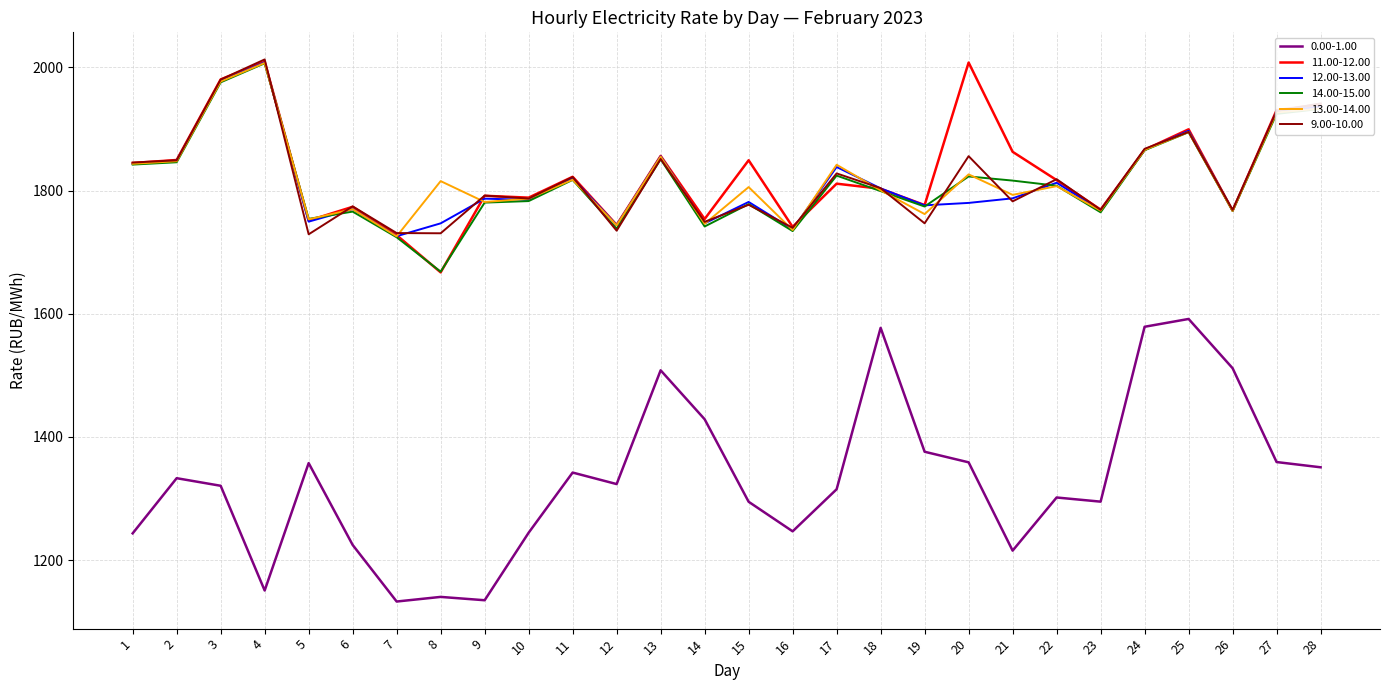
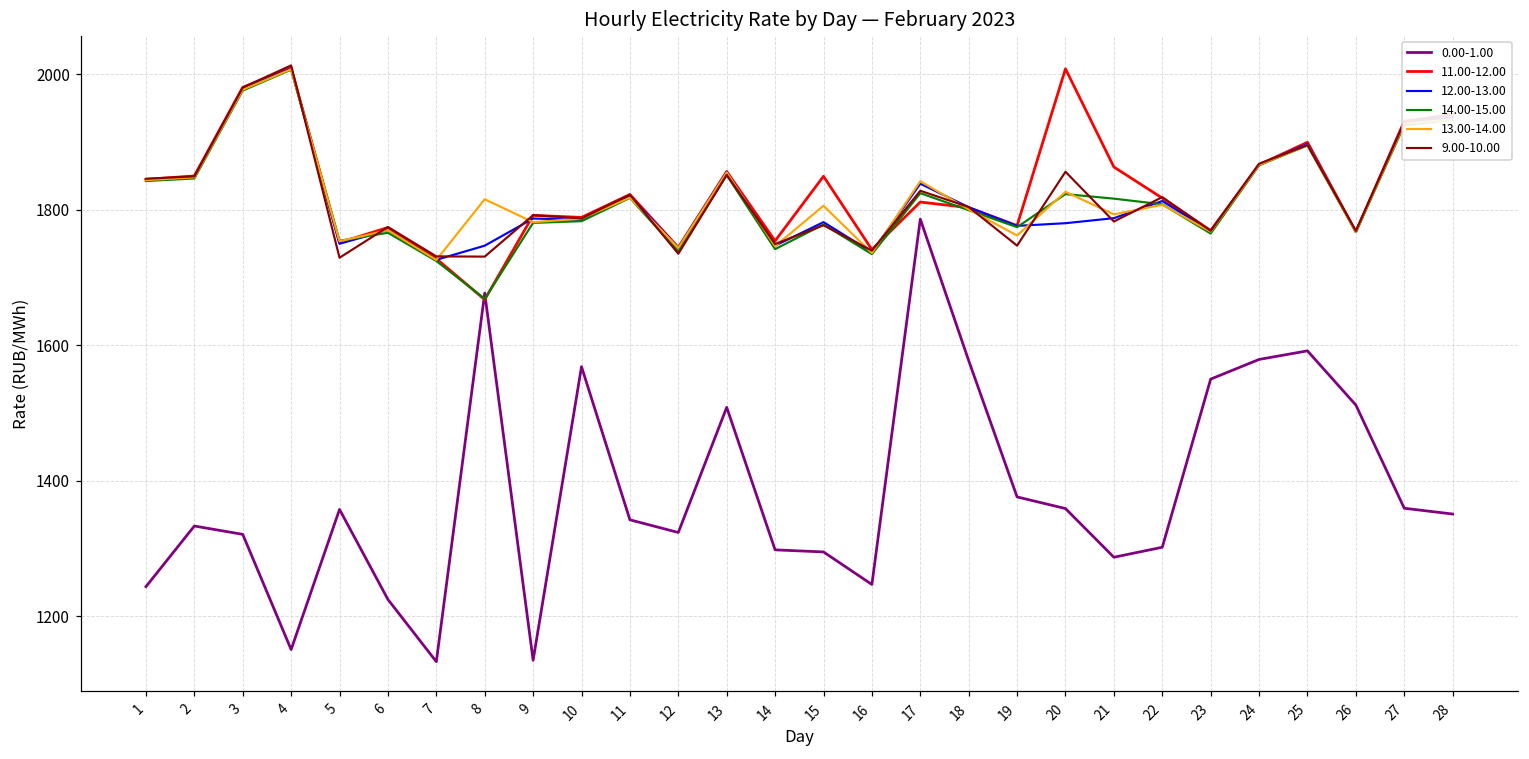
0.00-1.00, 8: 1140 -> 1680
0.00-1.00, 10: 1240 -> 1570
0.00-1.00, 14: 1430 -> 1300
0.00-1.00, 17: 1310 -> 1790
0.00-1.00, 21: 1220 -> 1290
0.00-1.00, 23: 1290 -> 1550
